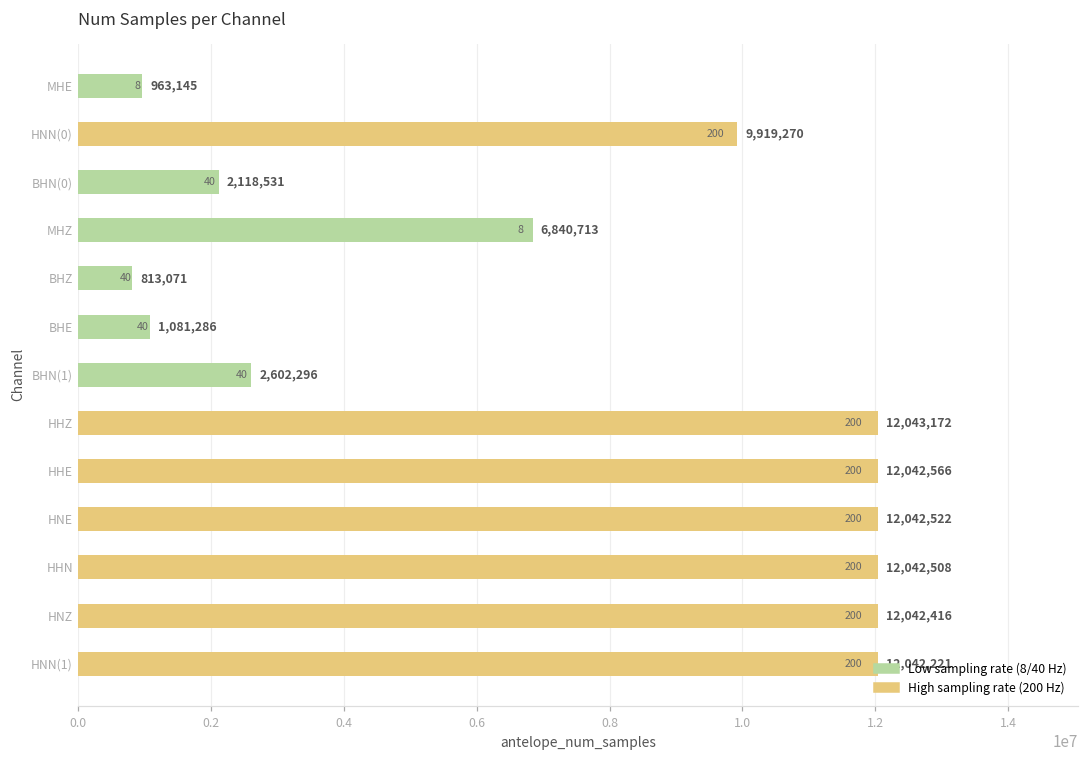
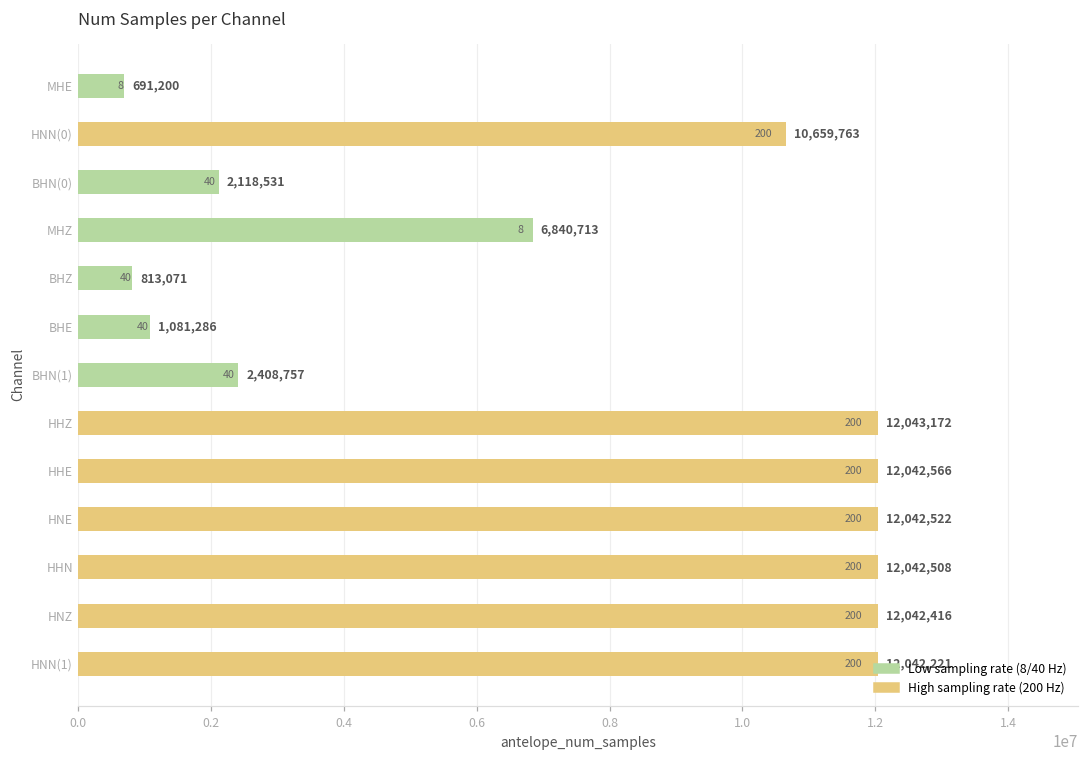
MHE: 963,145 -> 691,200
HNN(0): 9,919,270 -> 10,659,763
BHN(1): 2,602,296 -> 2,408,757
